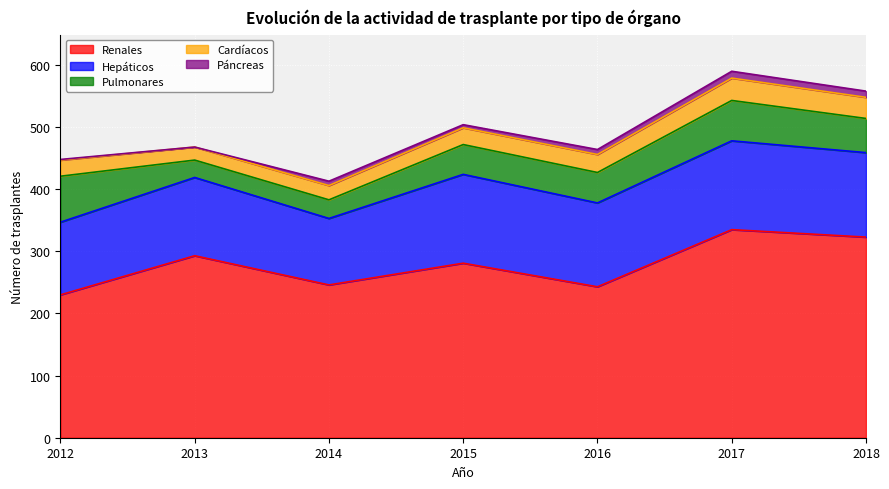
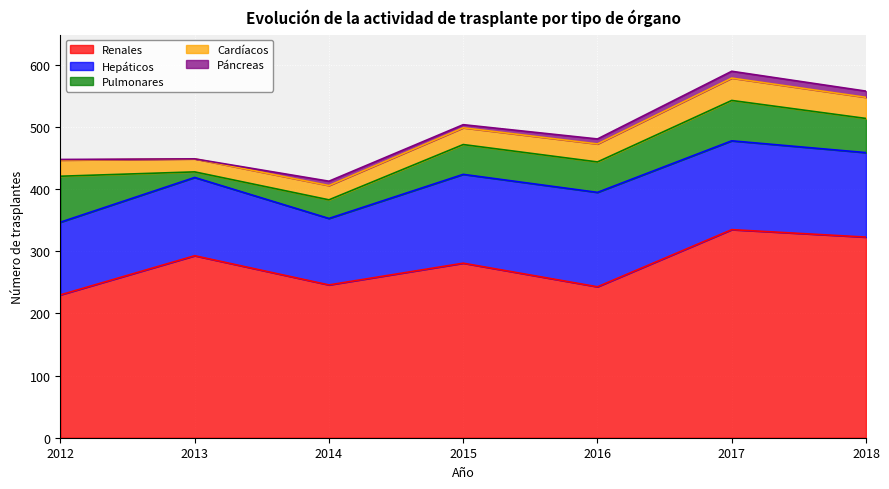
Pulmonares, 2013: 30 -> 10
Hepáticos, 2016: 140 -> 150
